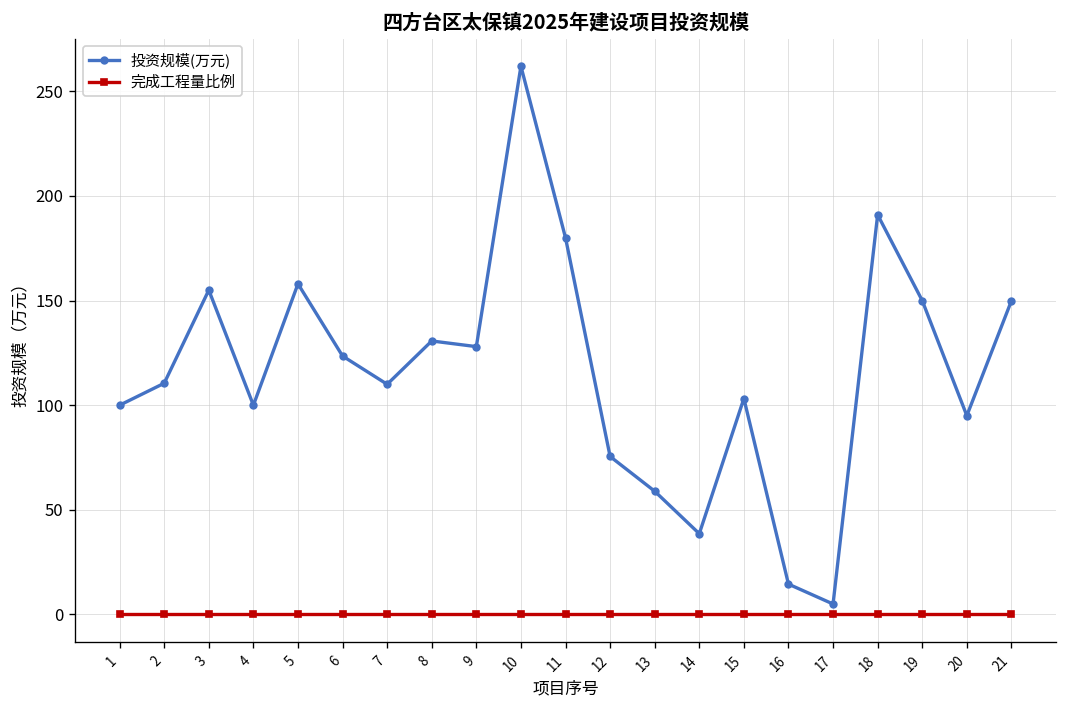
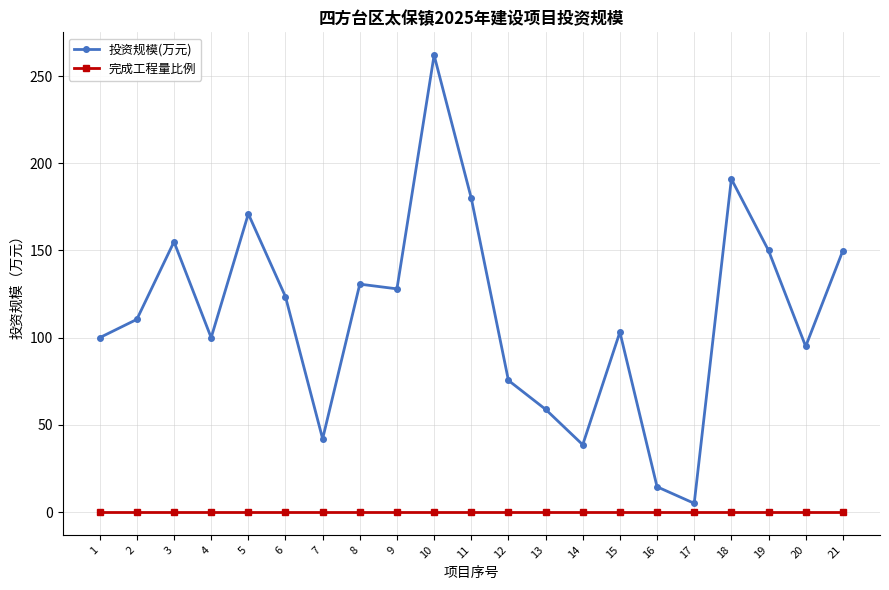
投资规模(万元), 5: 158 -> 171
投资规模(万元), 7: 110 -> 42
